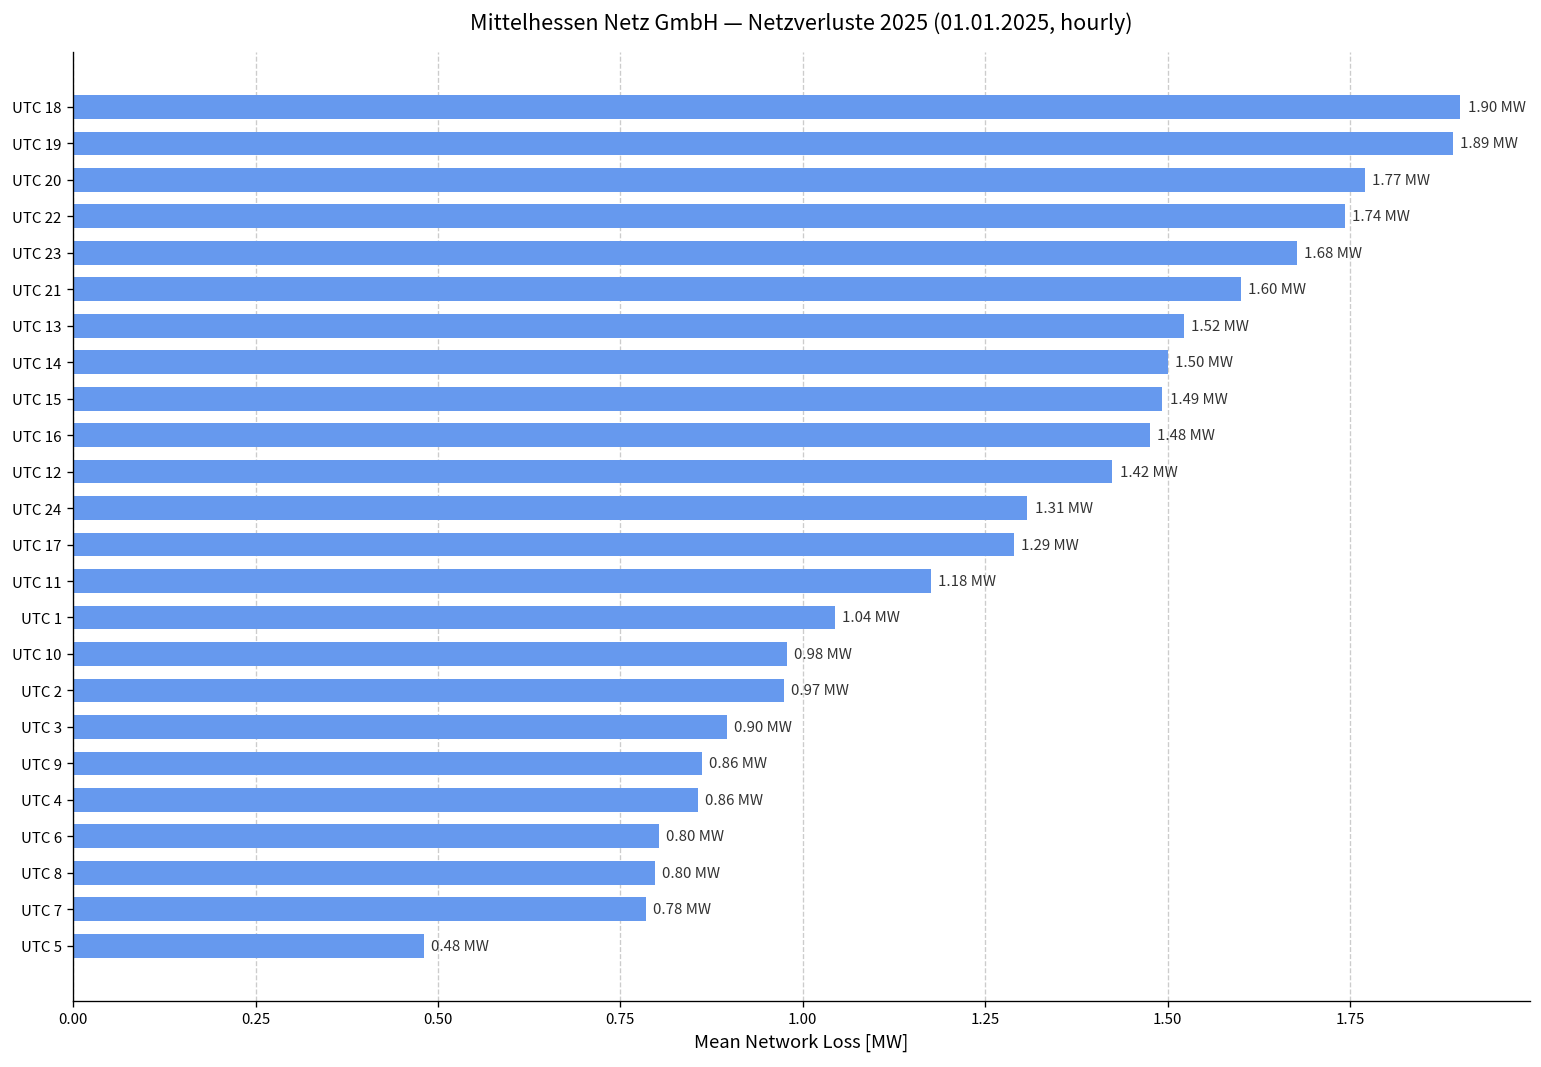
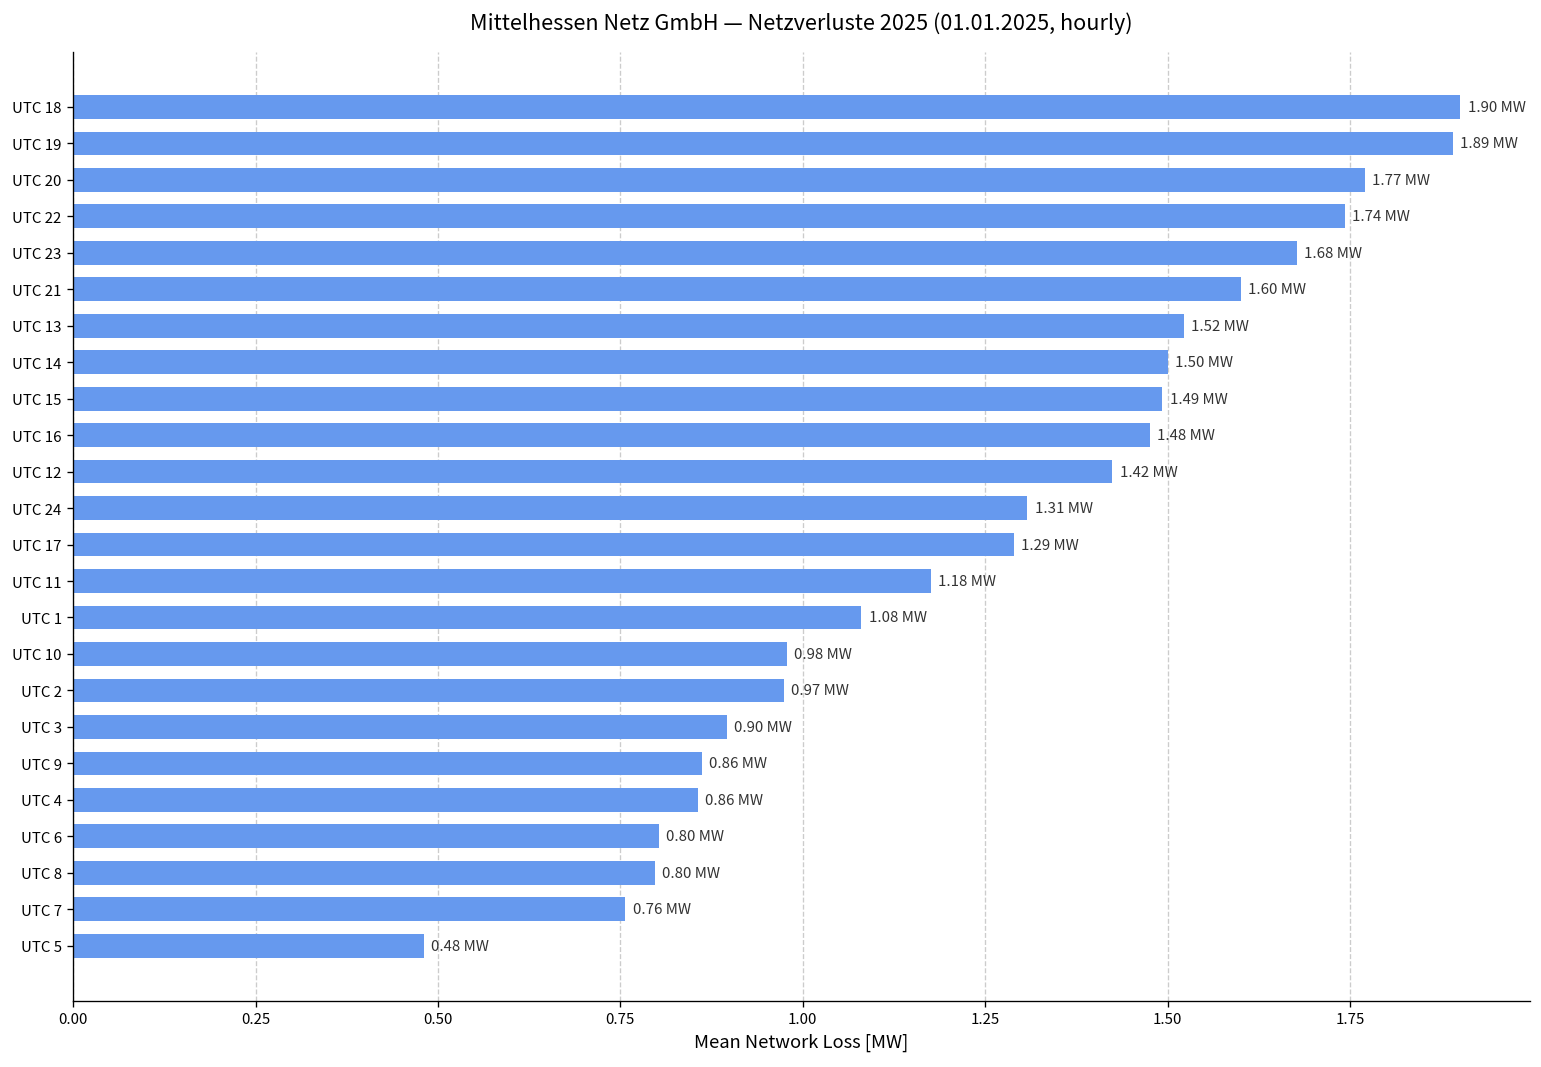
UTC 1: 1.04 -> 1.08
UTC 7: 0.78 -> 0.76
